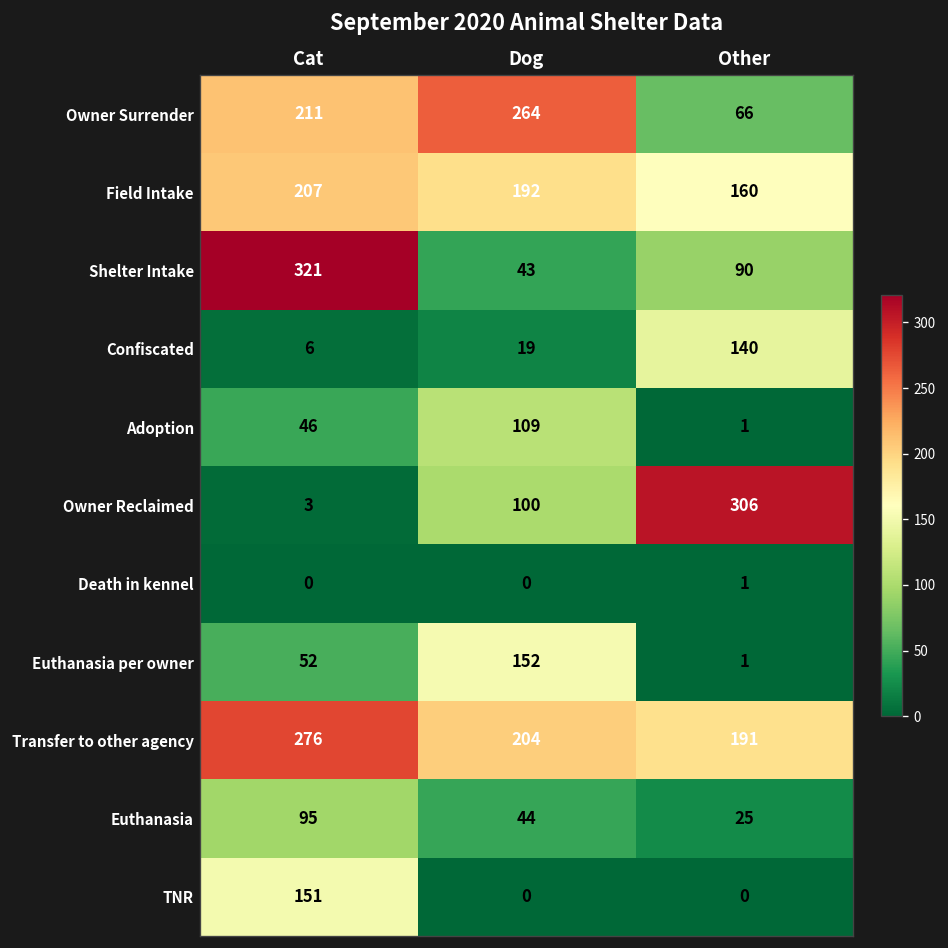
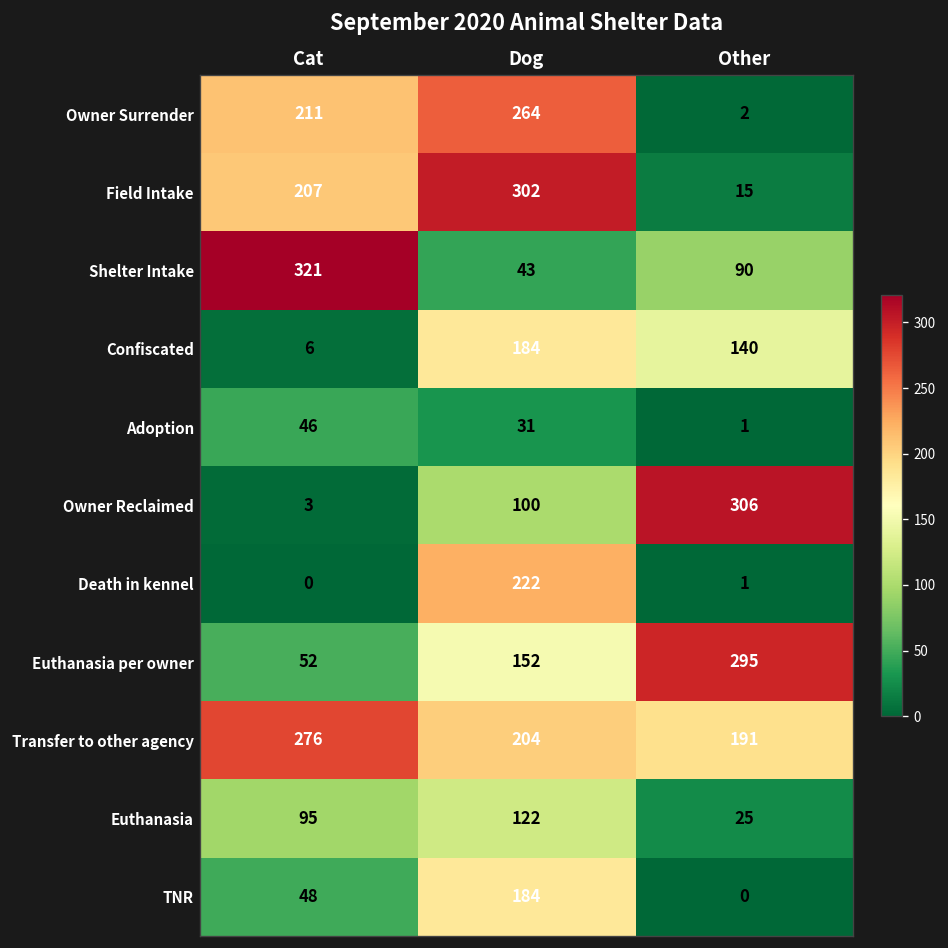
Owner Surrender, Other: 66 -> 2
Field Intake, Dog: 192 -> 302
Field Intake, Other: 160 -> 15
Confiscated, Dog: 19 -> 184
Adoption, Dog: 109 -> 31
Death in kennel, Dog: 0 -> 222
Euthanasia per owner, Other: 1 -> 295
Euthanasia, Dog: 44 -> 122
TNR, Cat: 151 -> 48
TNR, Dog: 0 -> 184
